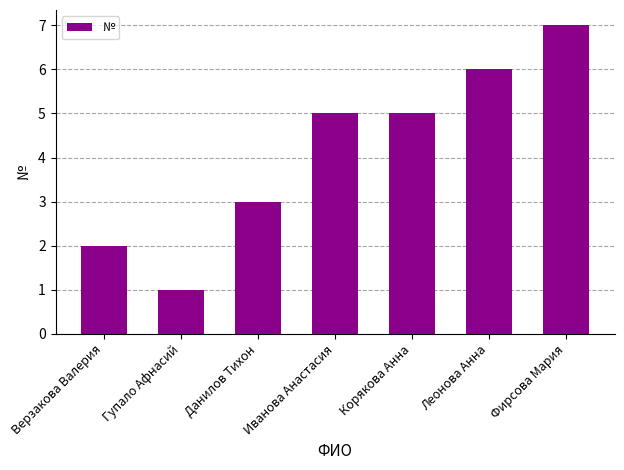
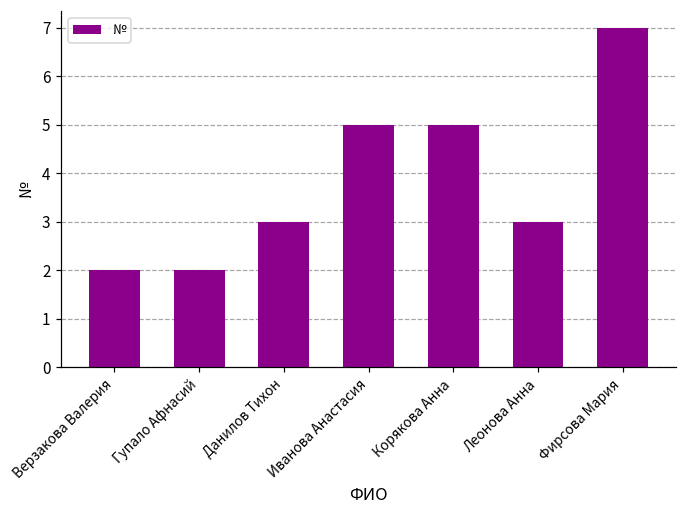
Гупало Афнасий: 1 -> 2
Леонова Анна: 6 -> 3
